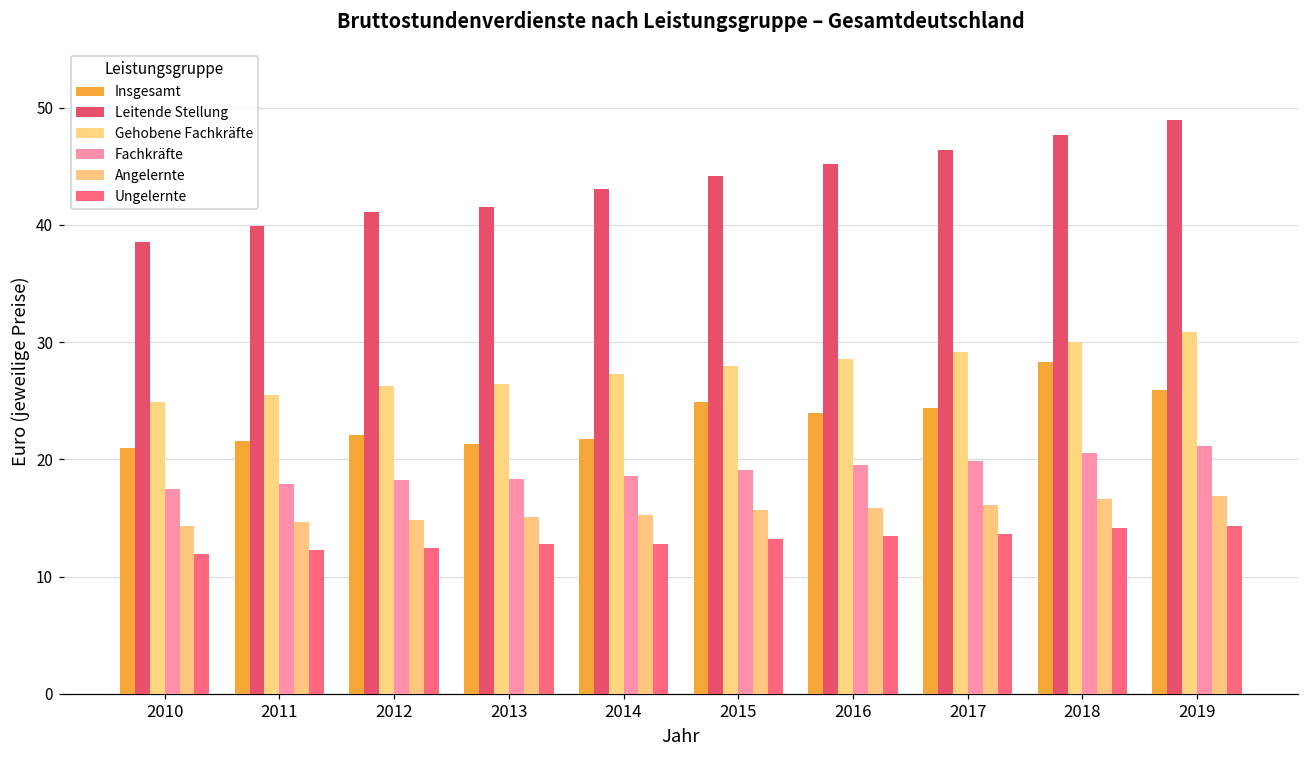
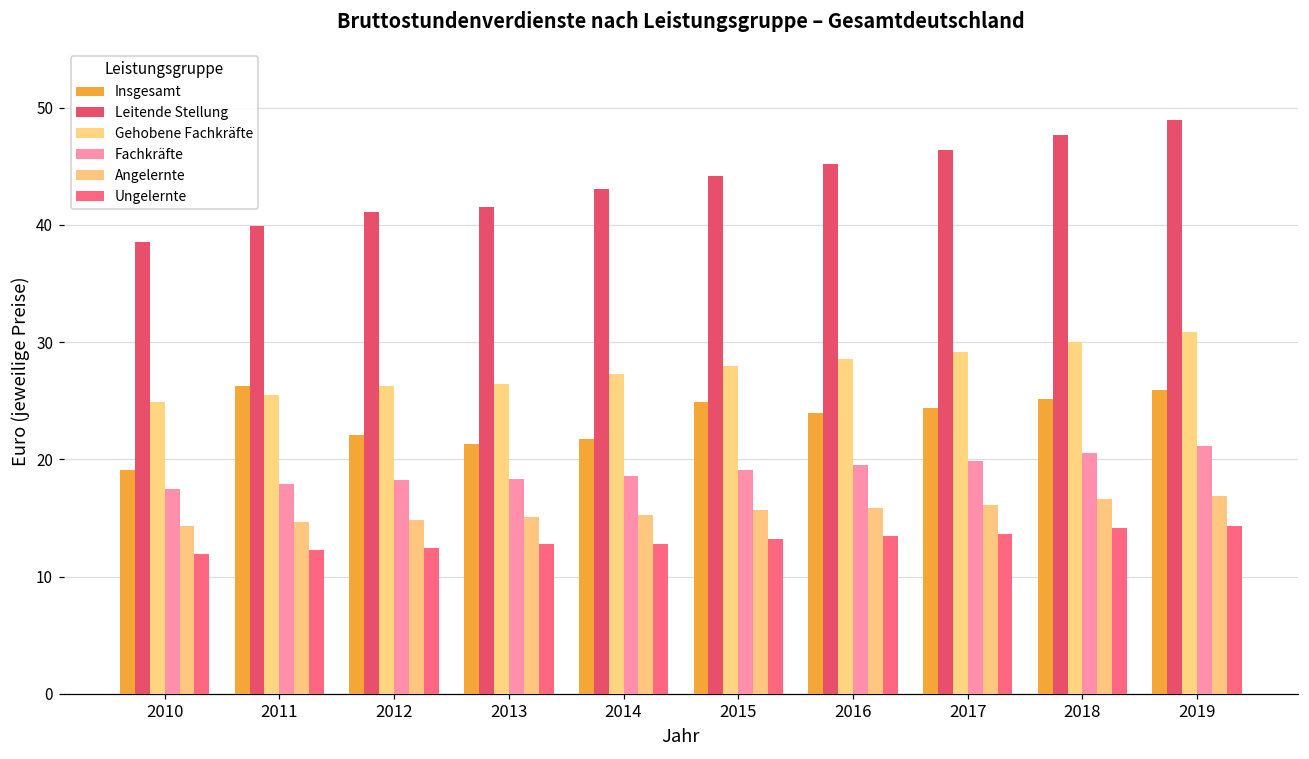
Insgesamt, 2010: 21.0 -> 19.1
Insgesamt, 2011: 21.6 -> 26.3
Insgesamt, 2018: 28.3 -> 25.1
